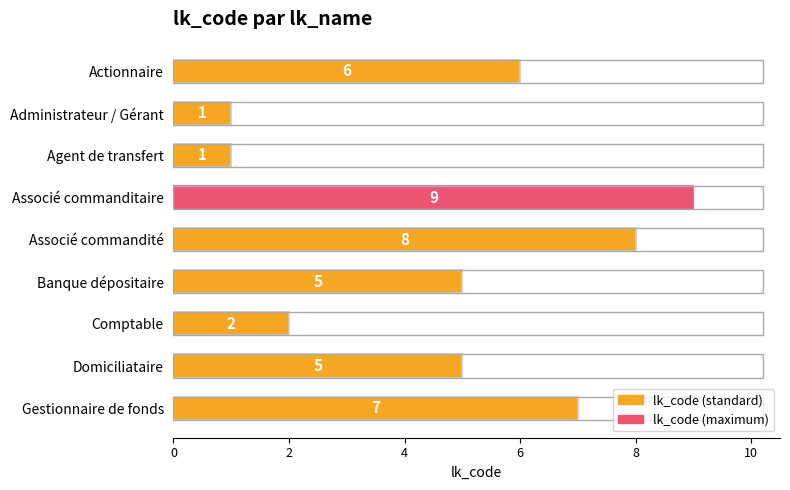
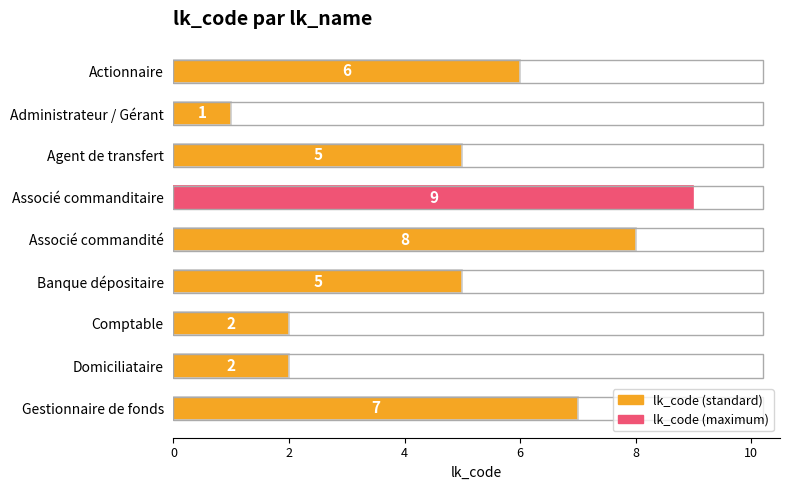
Agent de transfert: 1 -> 5
Domiciliataire: 5 -> 2
